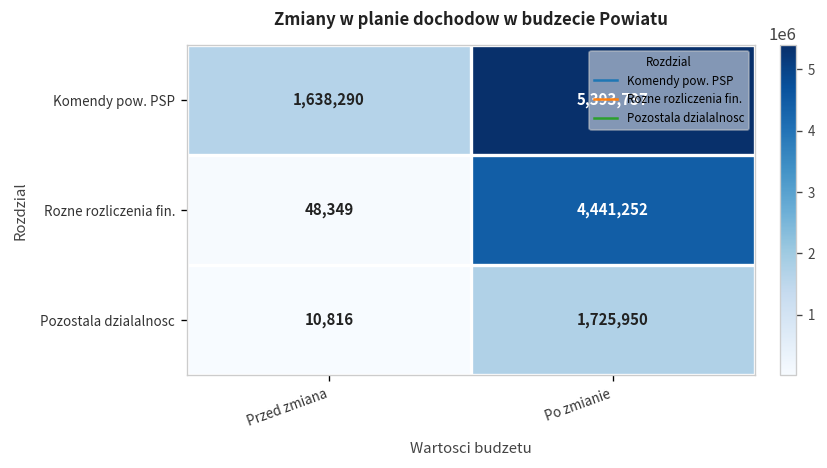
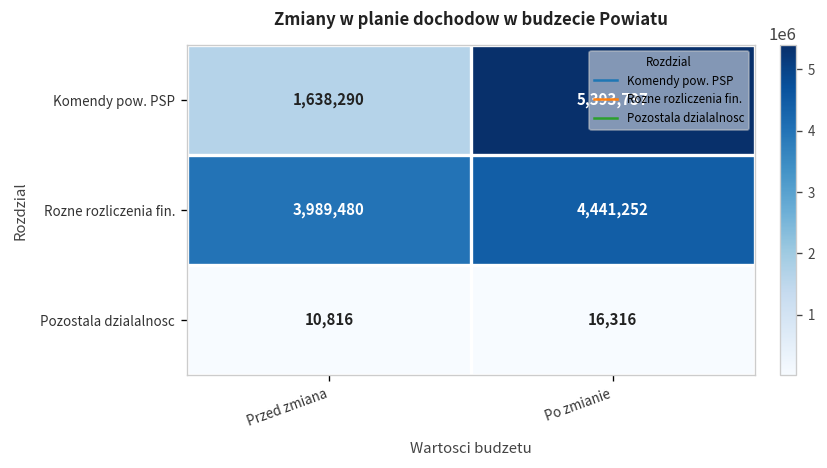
Rozne rozliczenia fin., Przed zmiana: 48,349 -> 3,989,480
Pozostala dzialalnosc, Po zmianie: 1,725,950 -> 16,316
